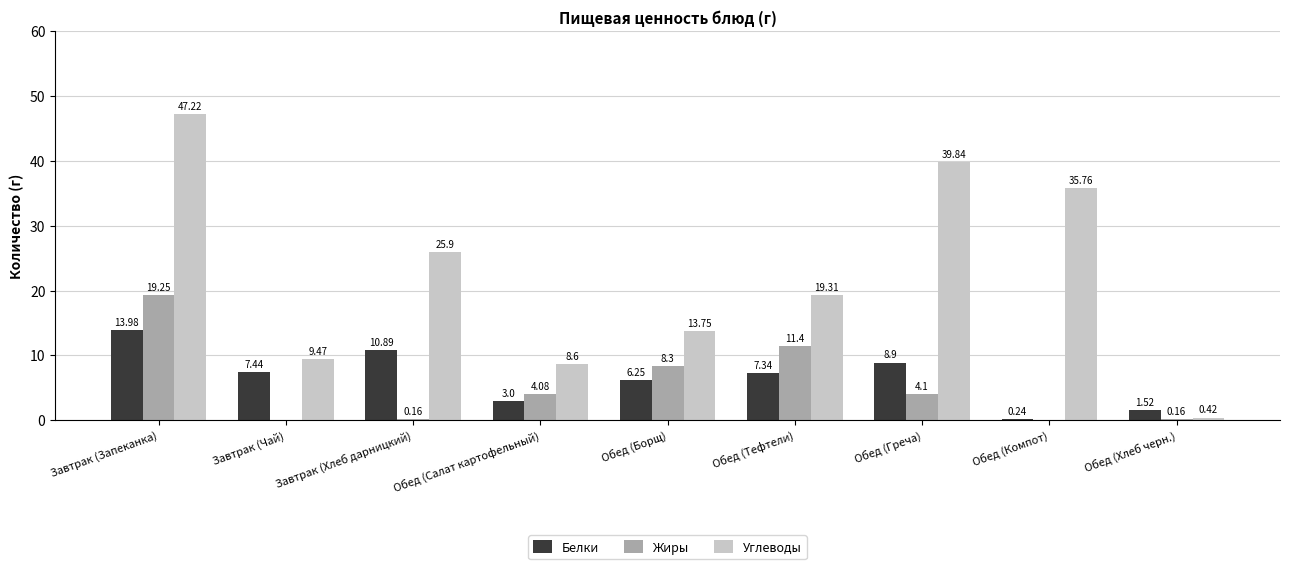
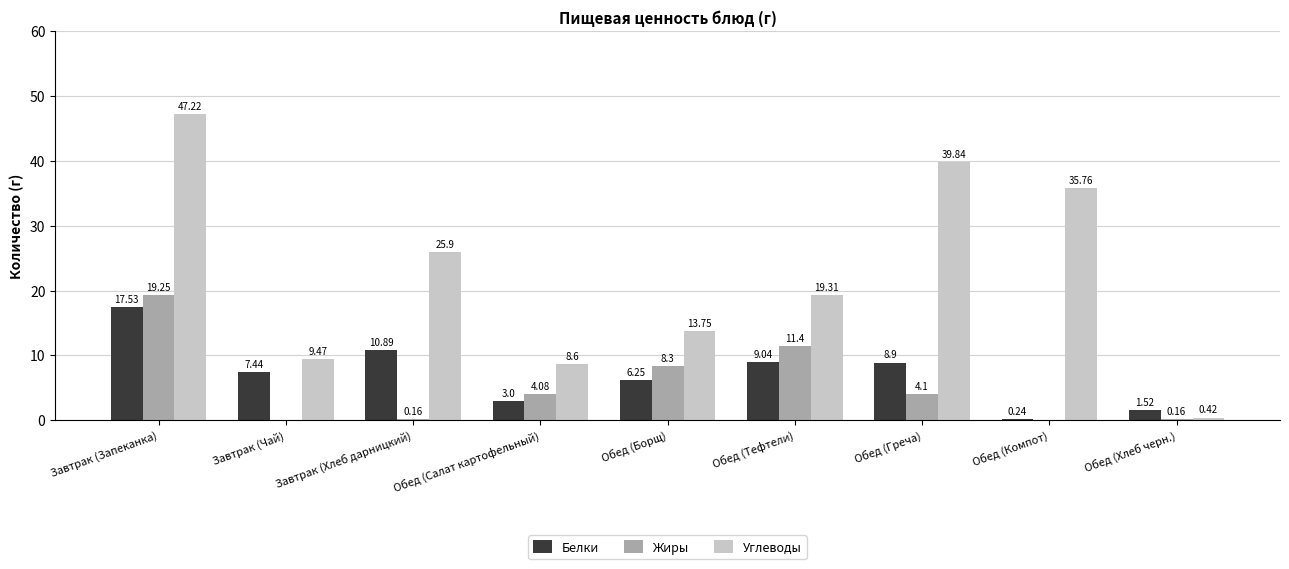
Белки, Завтрак (Запеканка): 13.98 -> 17.53
Белки, Обед (Тефтели): 7.34 -> 9.04
